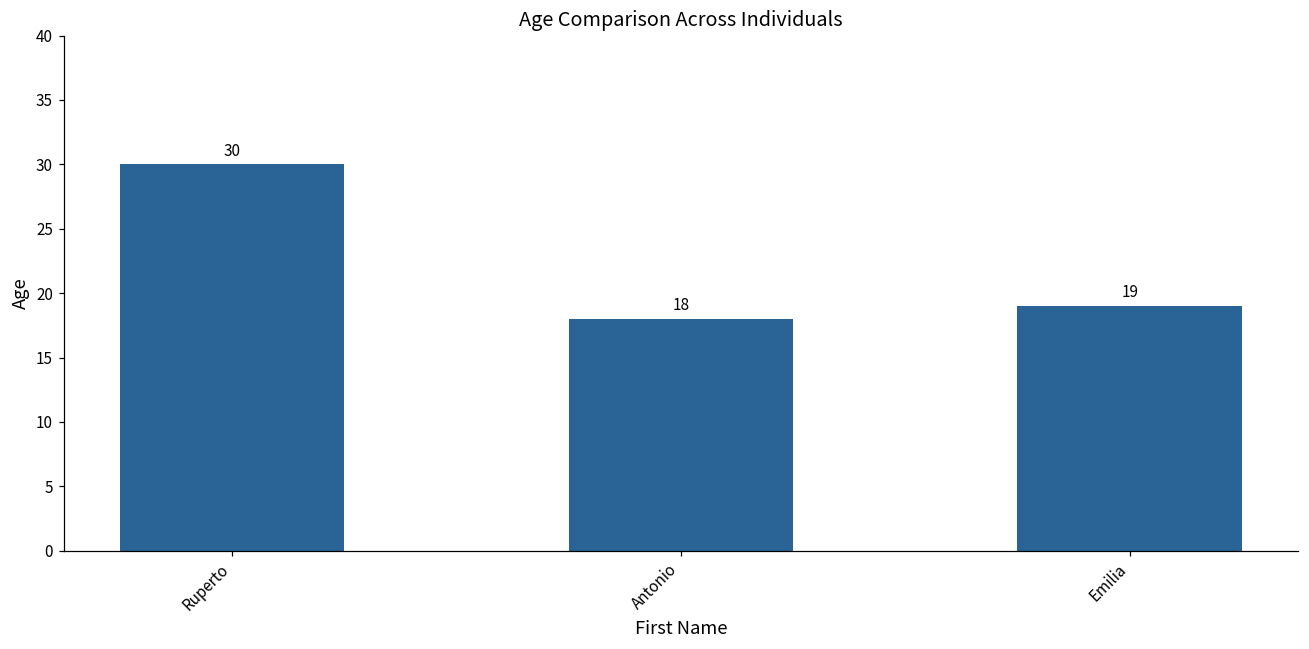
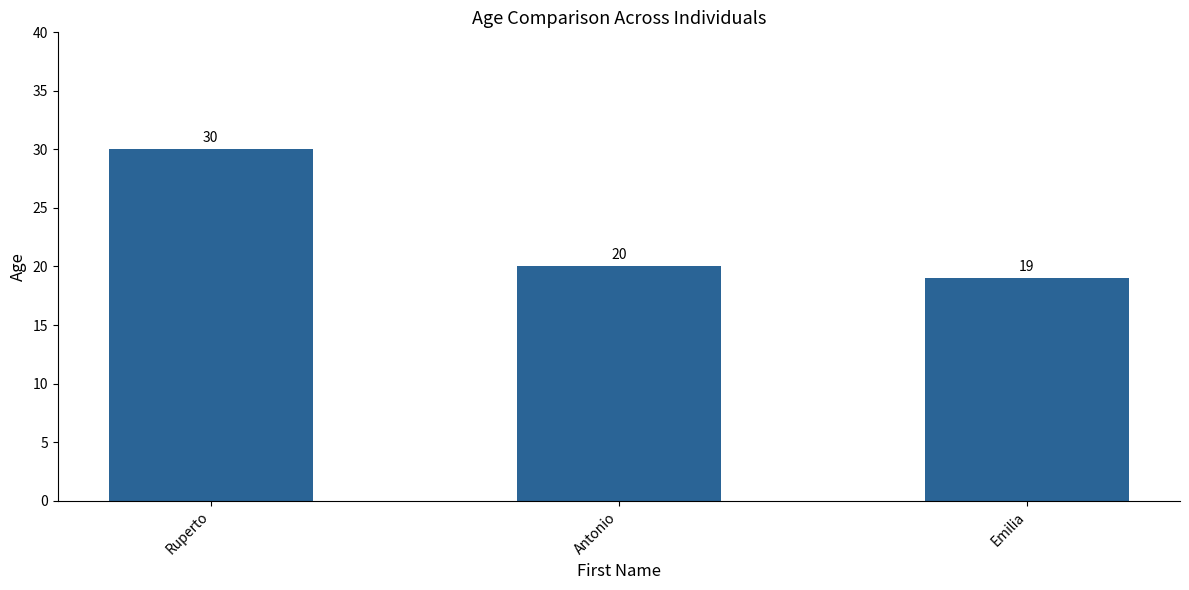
Antonio: 18 -> 20
